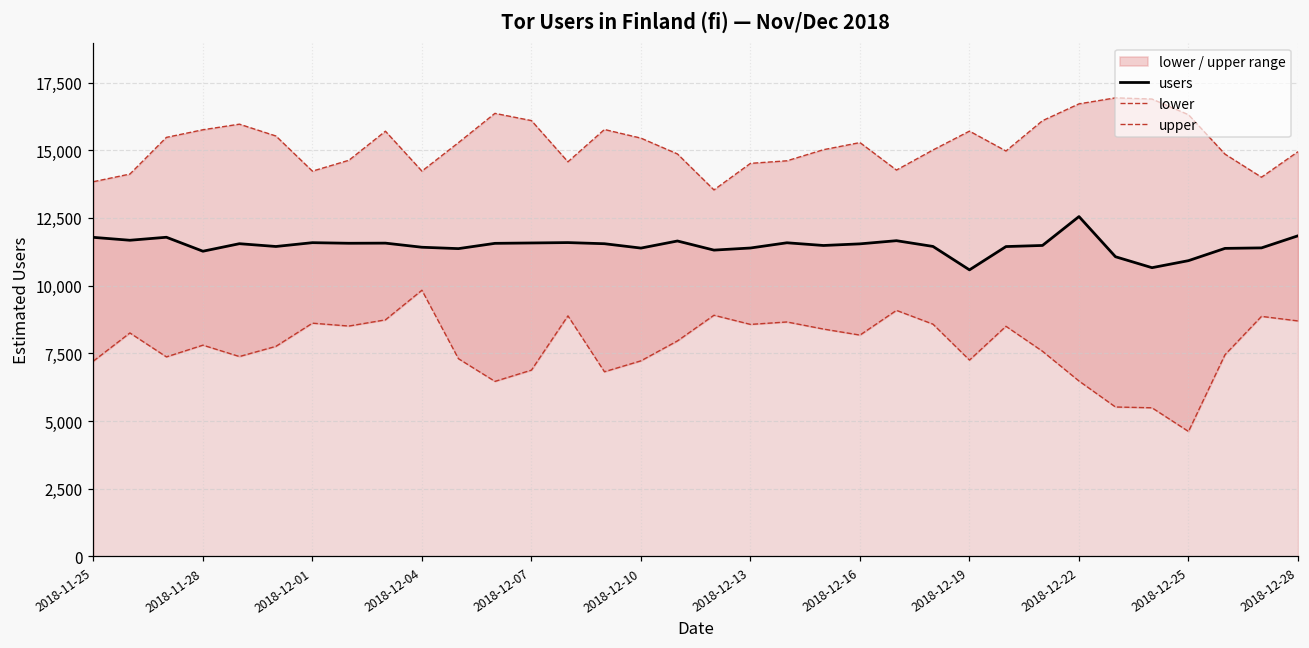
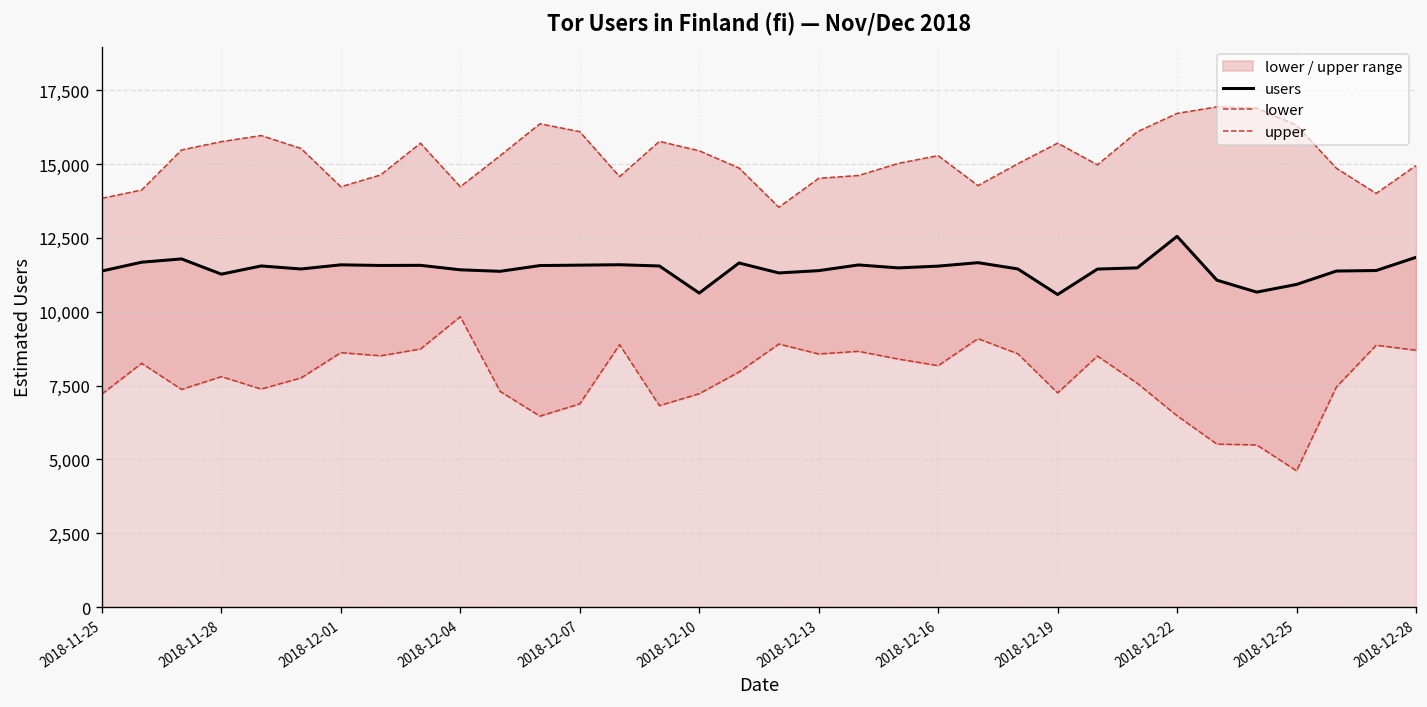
users, 2018-11-25: 11,800 -> 11,400
users, 2018-12-10: 11,400 -> 10,600
